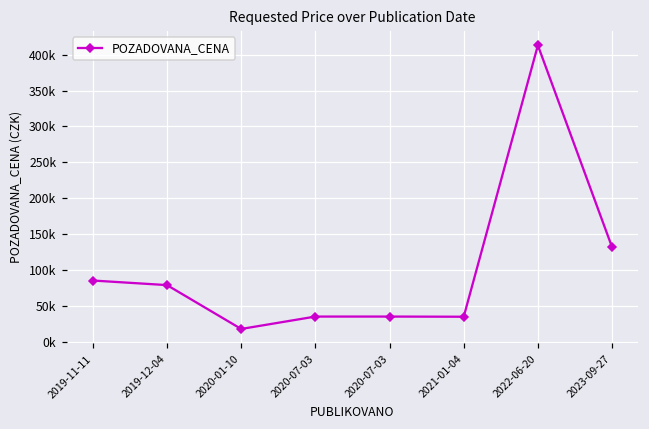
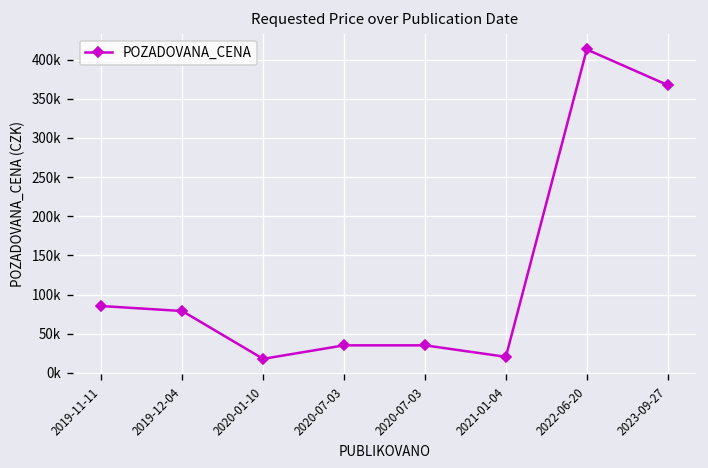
2021-01-04: 40000 -> 20000
2023-09-27: 130000 -> 370000
